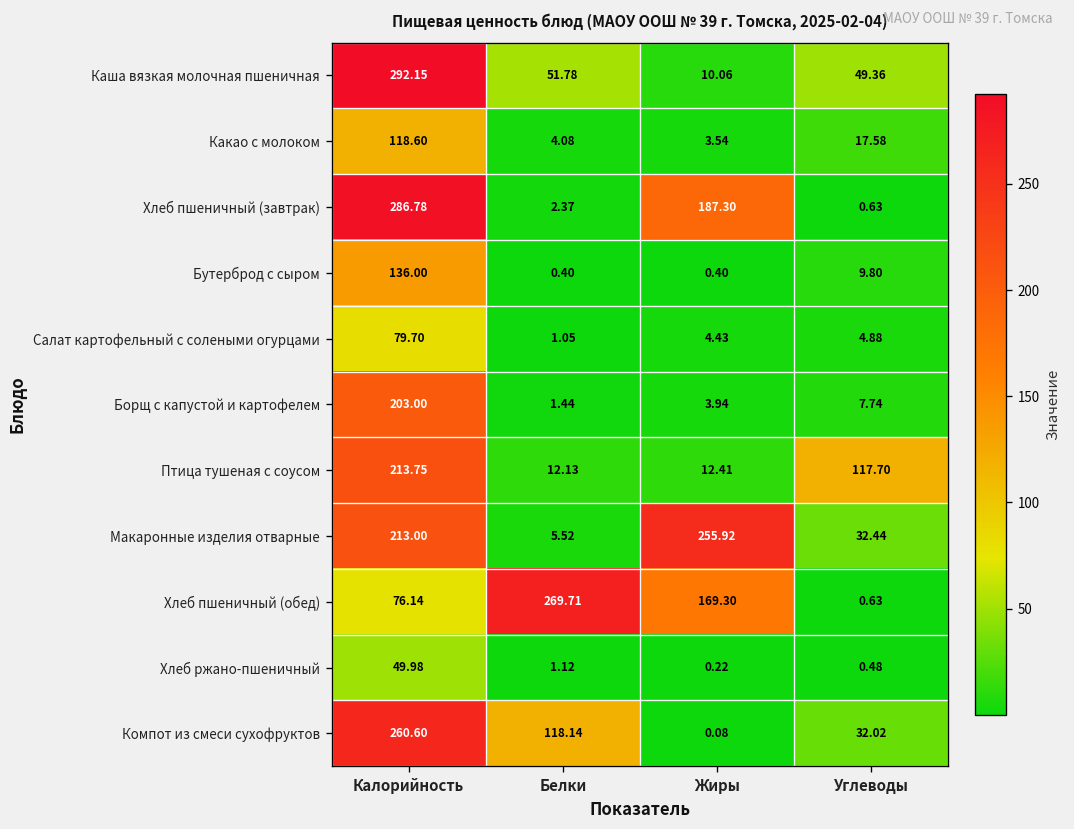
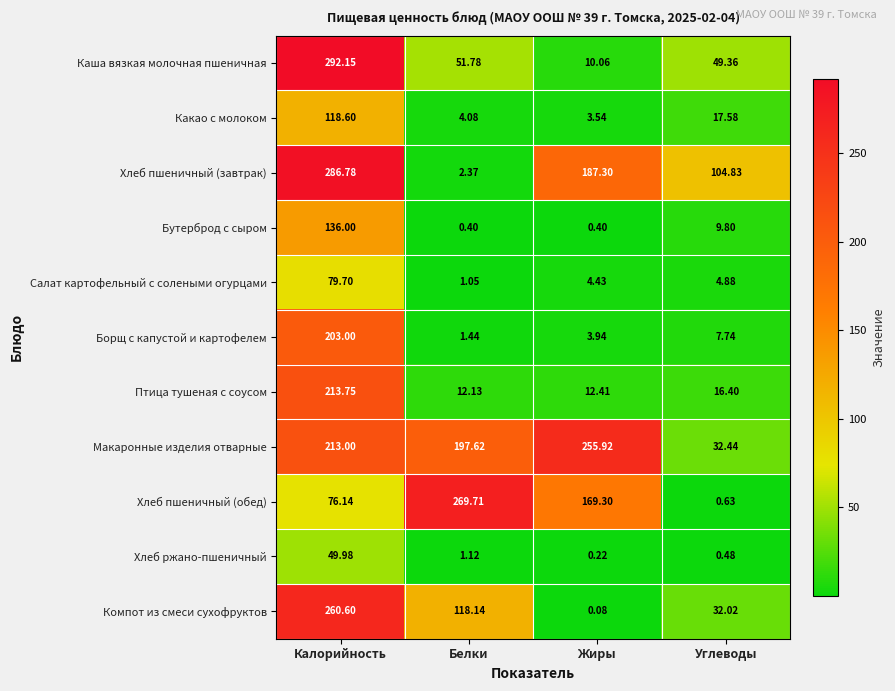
Хлеб пшеничный (завтрак), Углеводы: 0.63 -> 104.83
Птица тушеная с соусом, Углеводы: 117.70 -> 16.40
Макаронные изделия отварные, Белки: 5.52 -> 197.62
